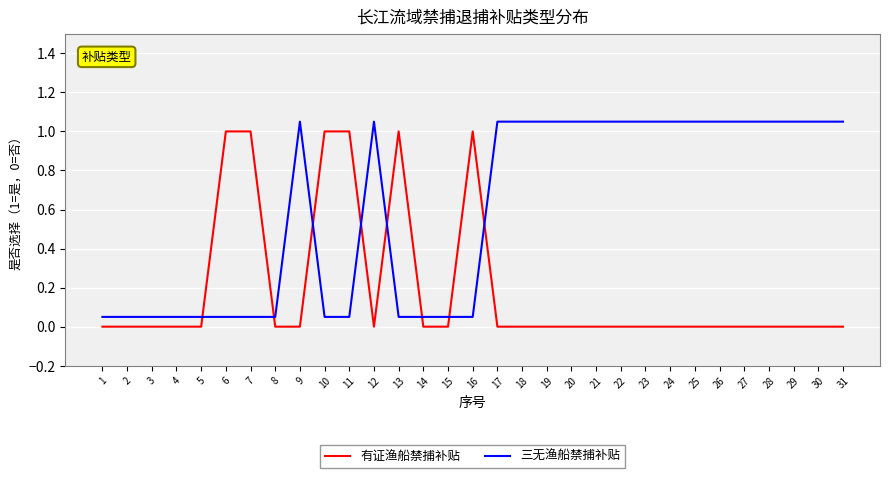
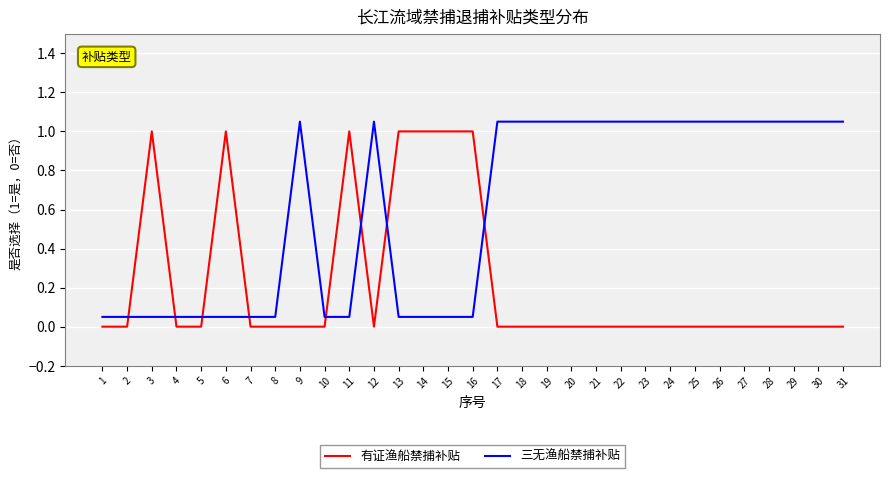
有证渔船禁捕补贴, 3: 0 -> 1
有证渔船禁捕补贴, 7: 1 -> 0
有证渔船禁捕补贴, 10: 1 -> 0
有证渔船禁捕补贴, 14: 0 -> 1
有证渔船禁捕补贴, 15: 0 -> 1
